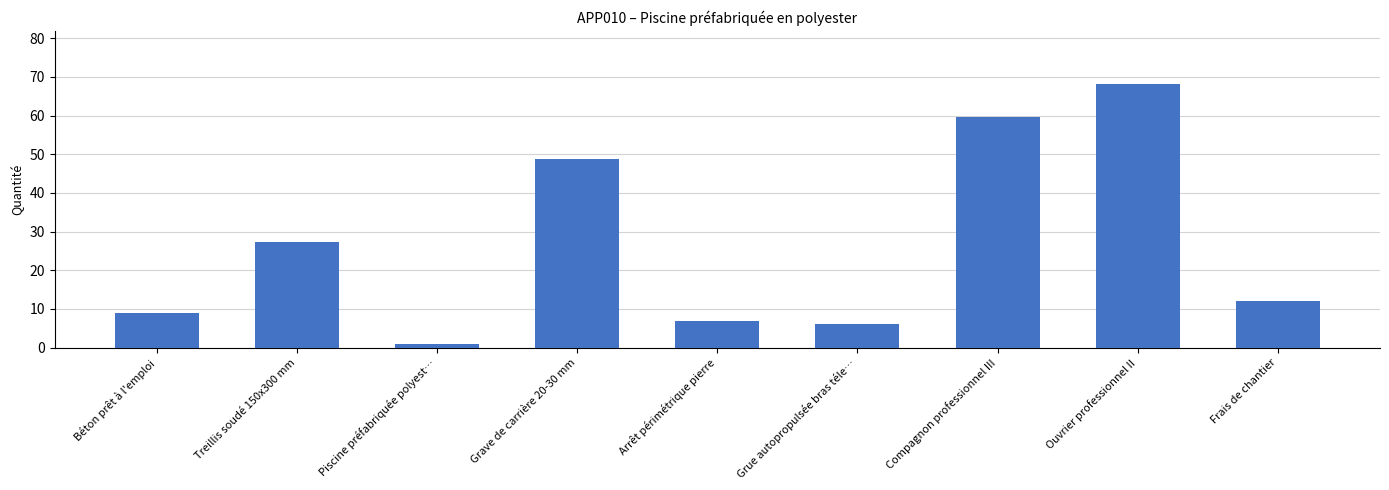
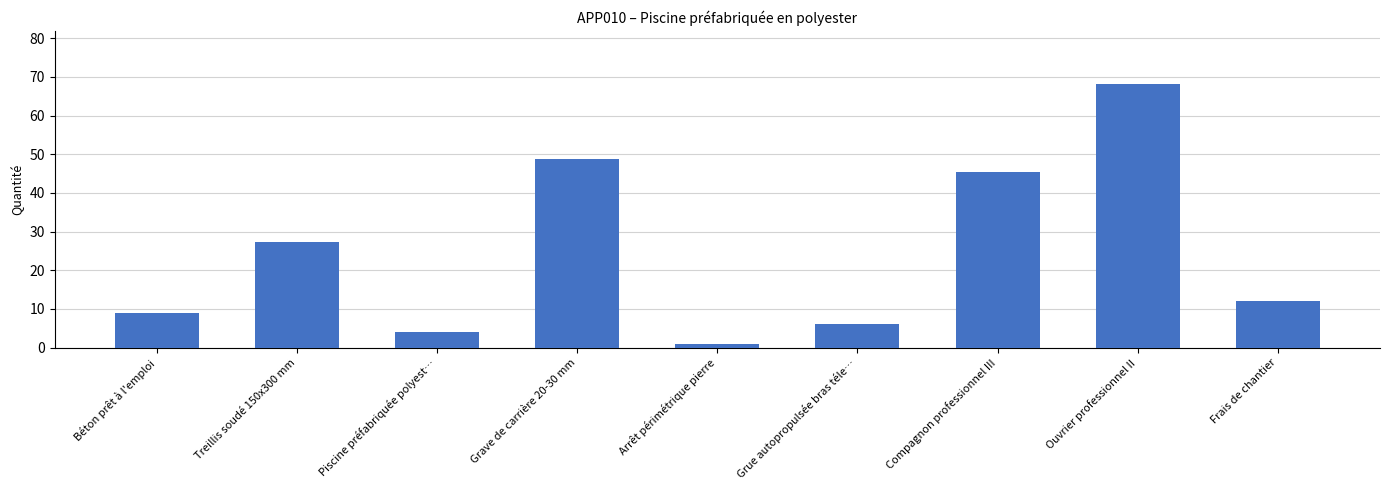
Piscine préfabriquée polyest…: 1 -> 4
Arrêt périmétrique pierre: 7 -> 1
Compagnon professionnel III: 60 -> 45
